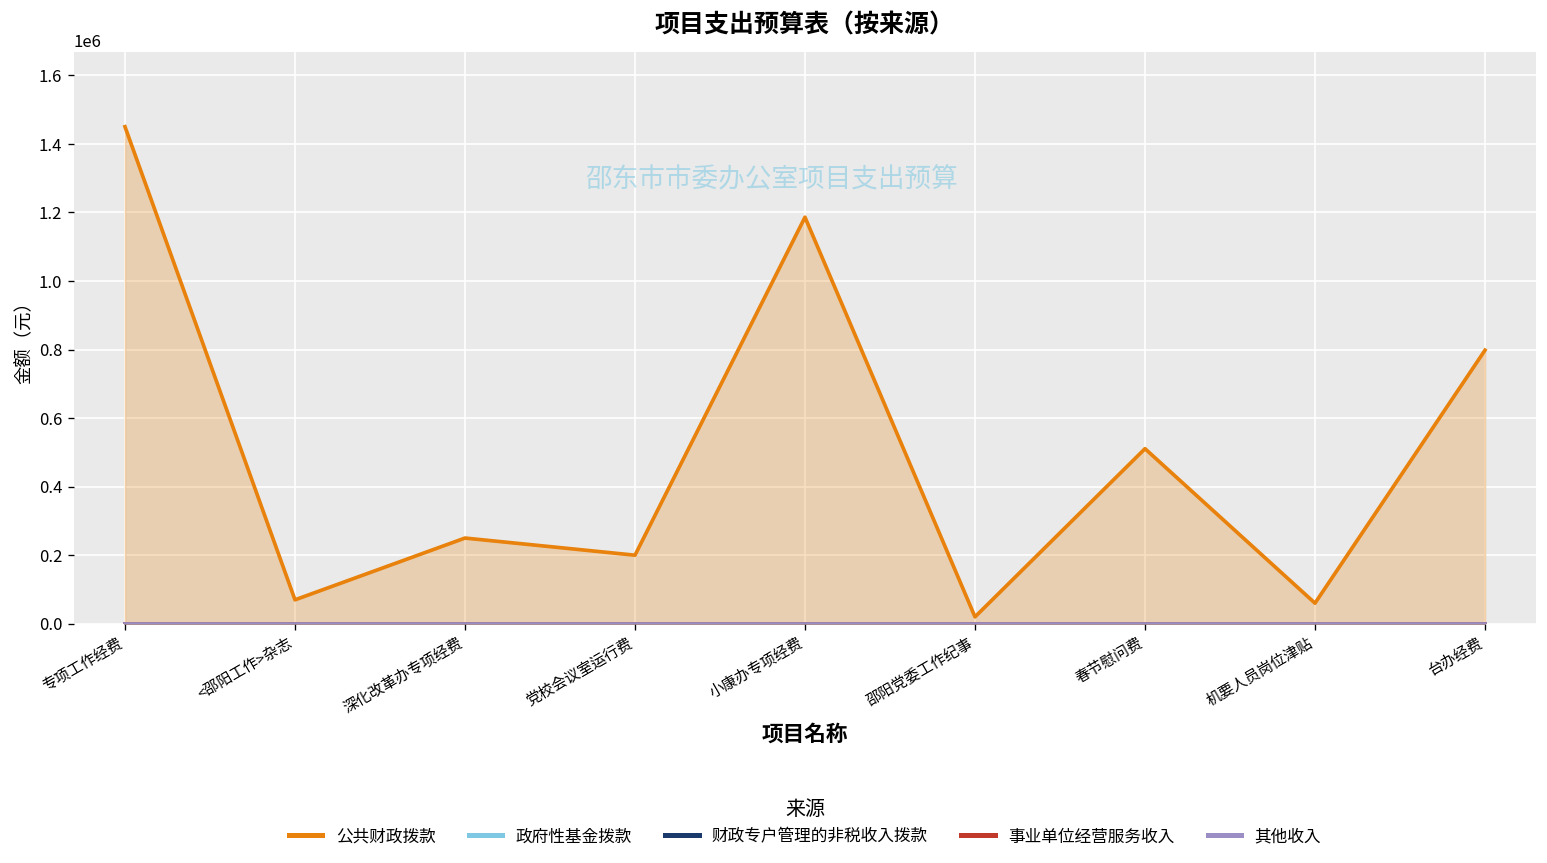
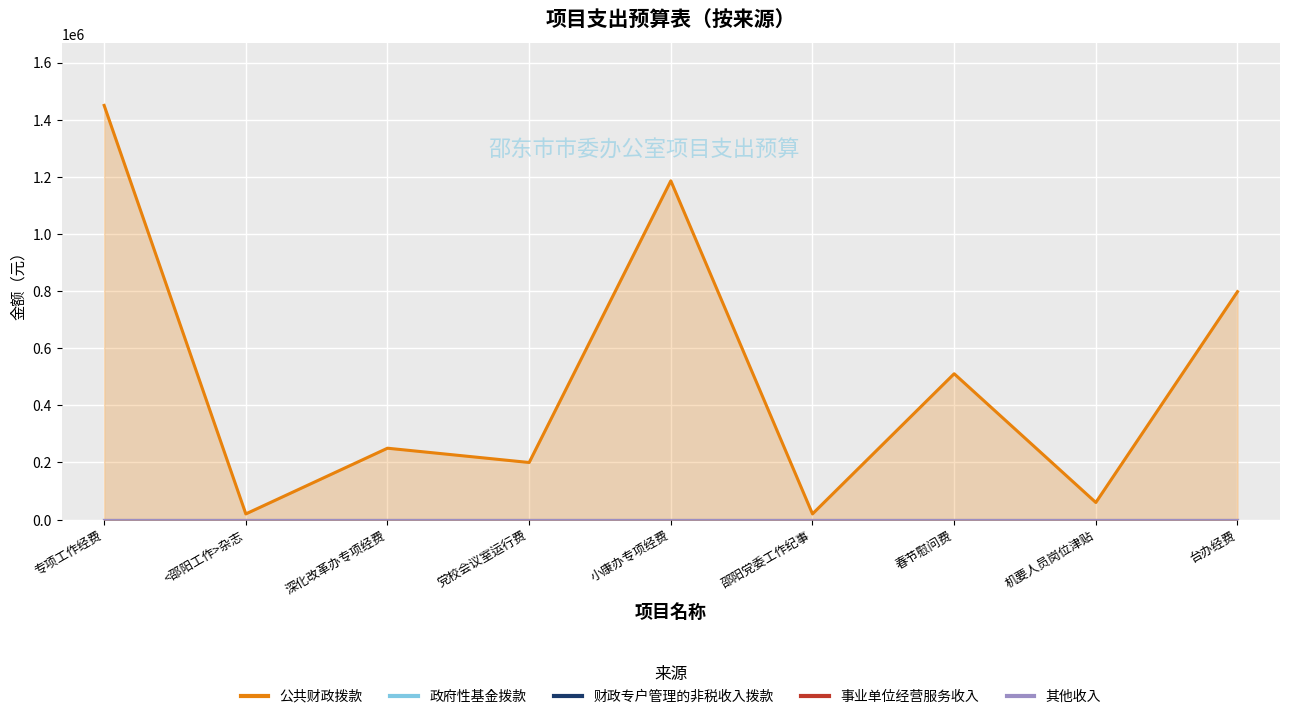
公共财政拨款, <邵阳工作>杂志: 70000 -> 20000
